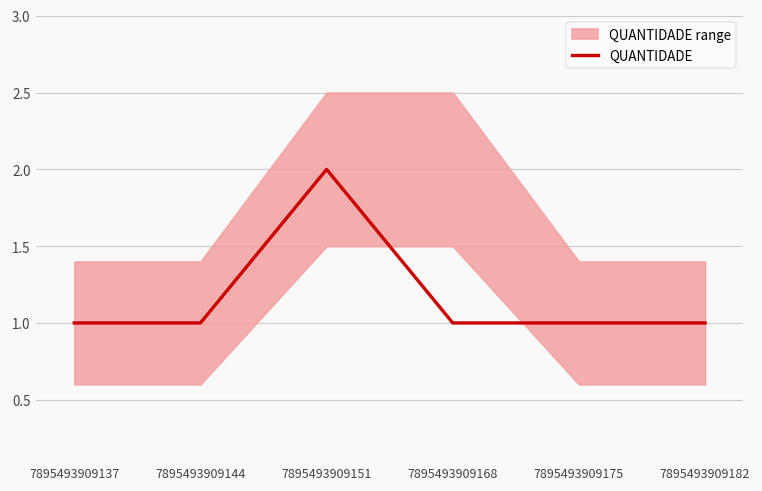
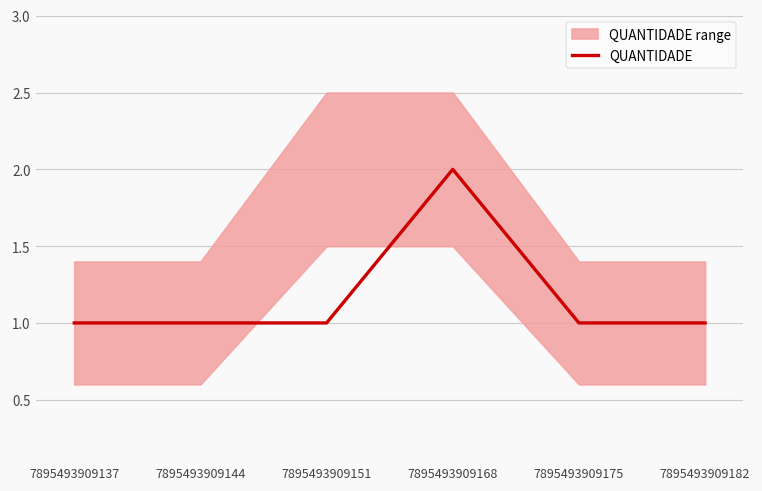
QUANTIDADE, 7895493909151: 2 -> 1
QUANTIDADE, 7895493909168: 1 -> 2
